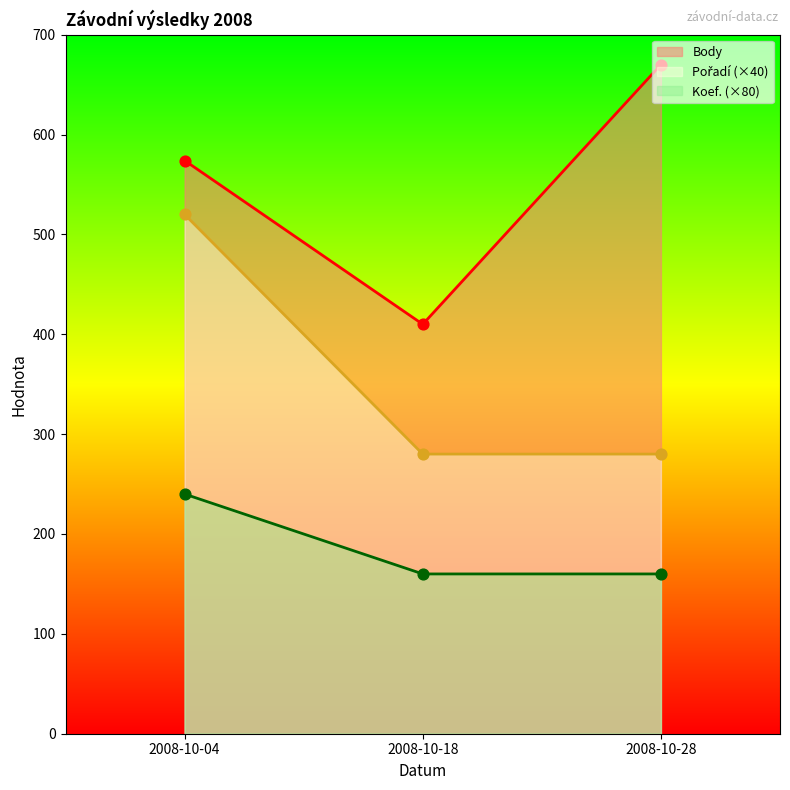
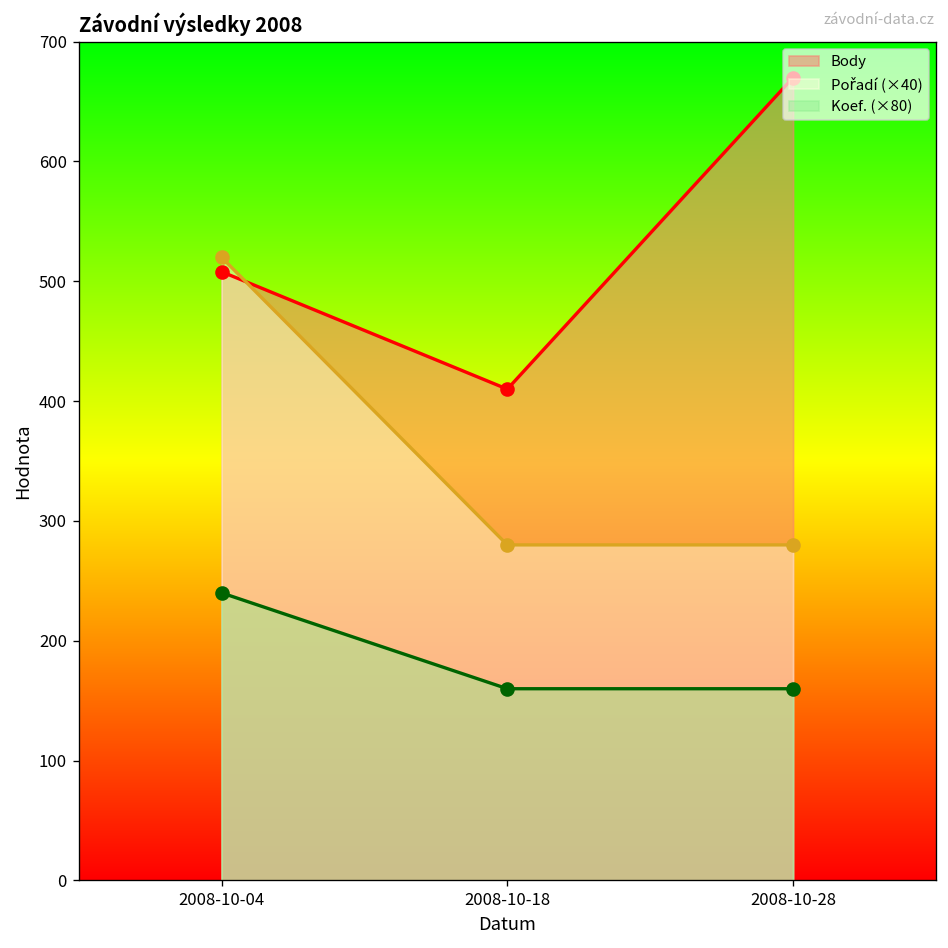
Body, 2008-10-04: 570 -> 510
